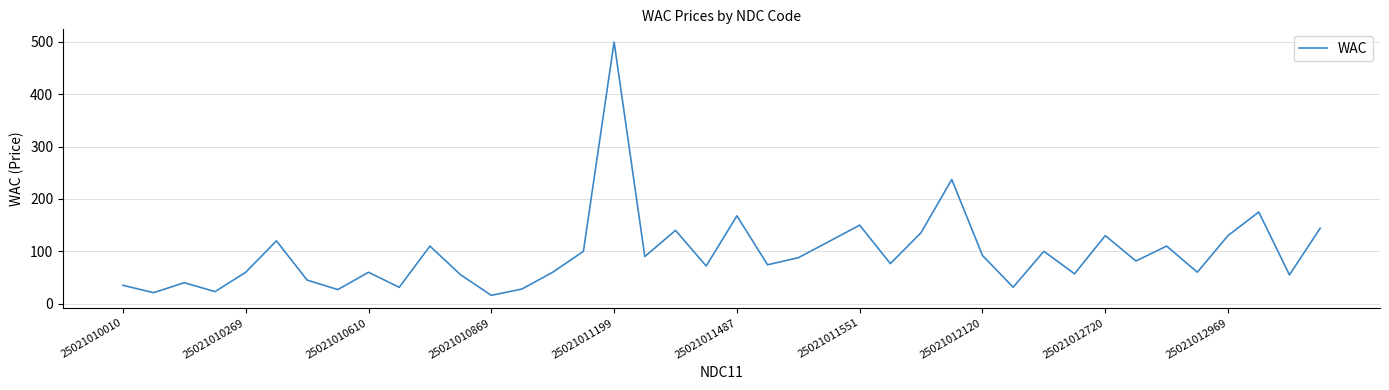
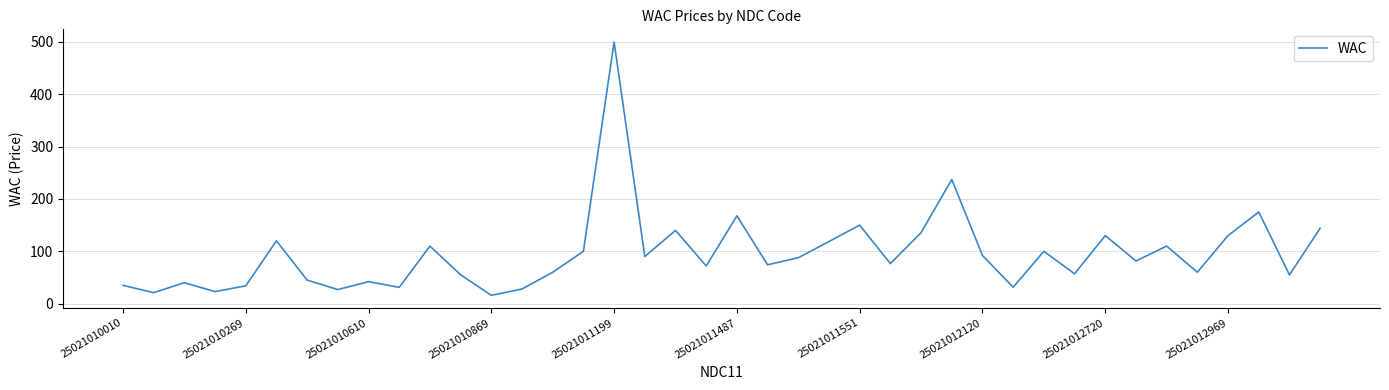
25021010269: 60 -> 30
25021010610: 60 -> 40
